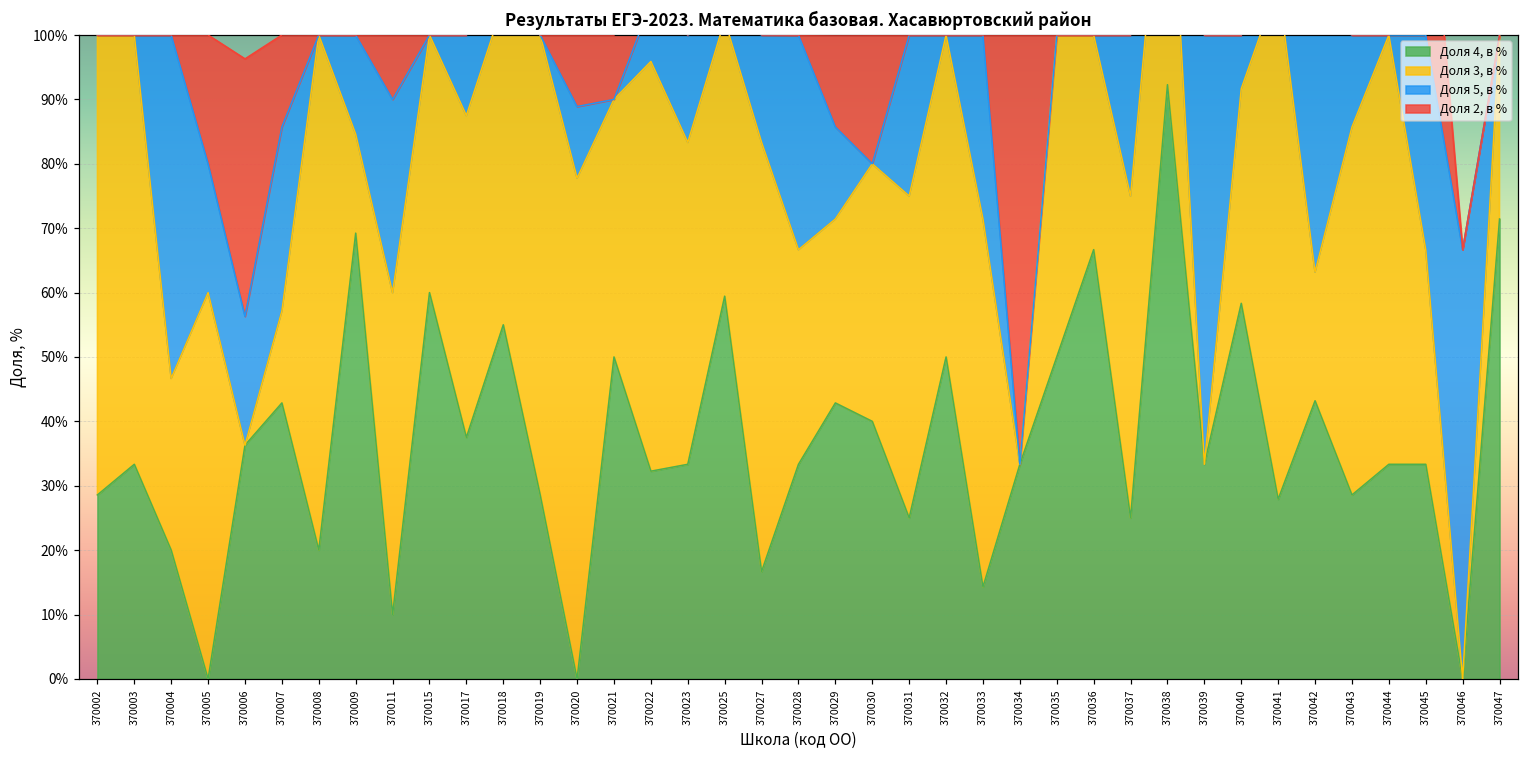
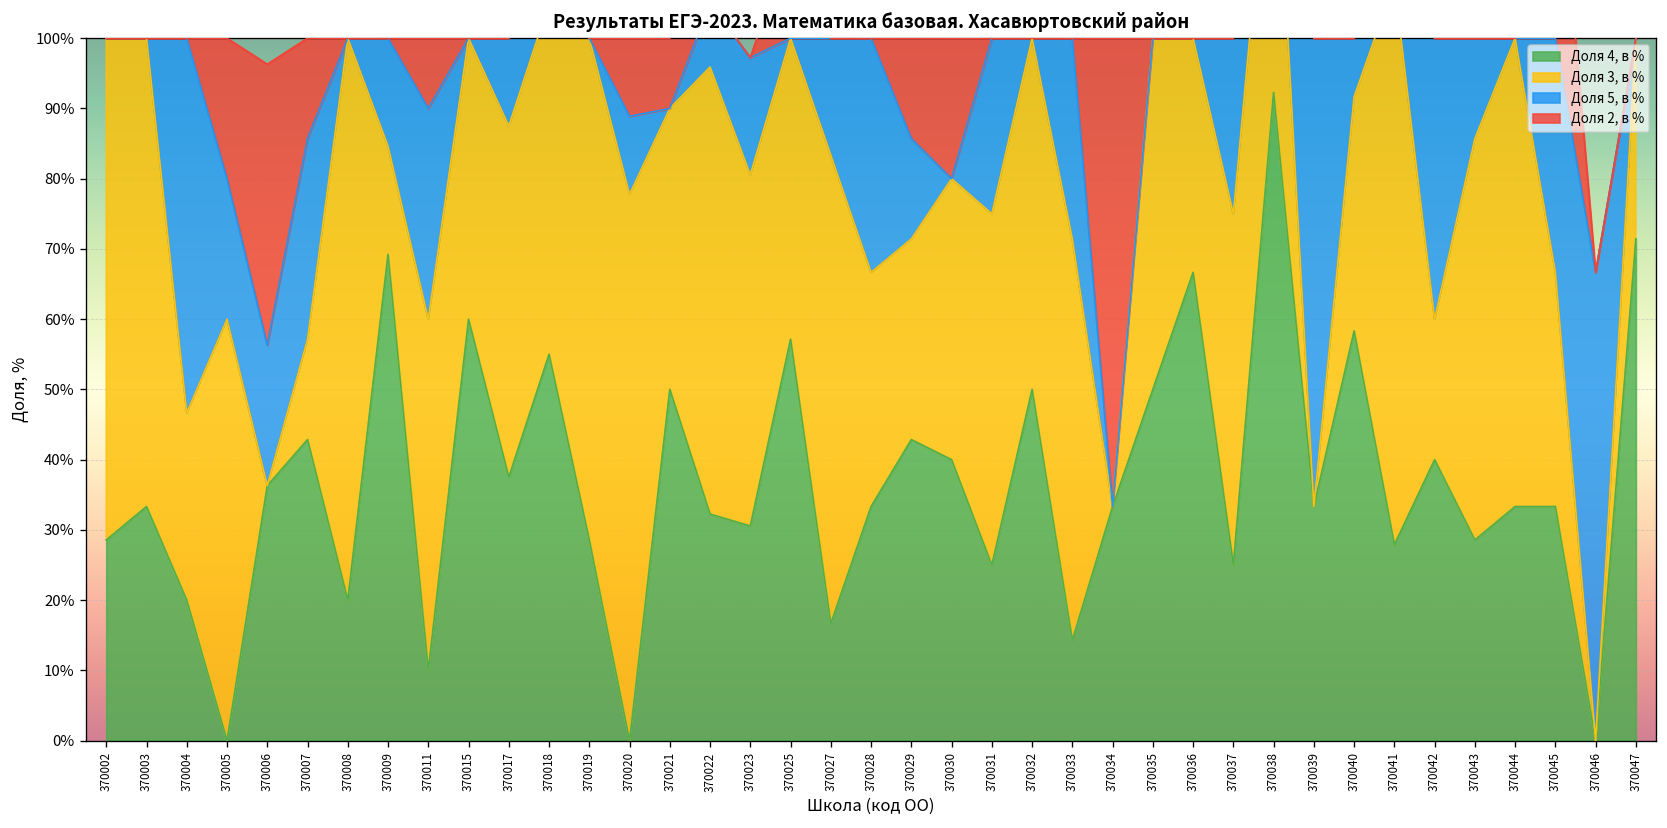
Доля 4, в %, 370023: 33% -> 31%
Доля 4, в %, 370025: 59% -> 57%
Доля 4, в %, 370042: 43% -> 40%
